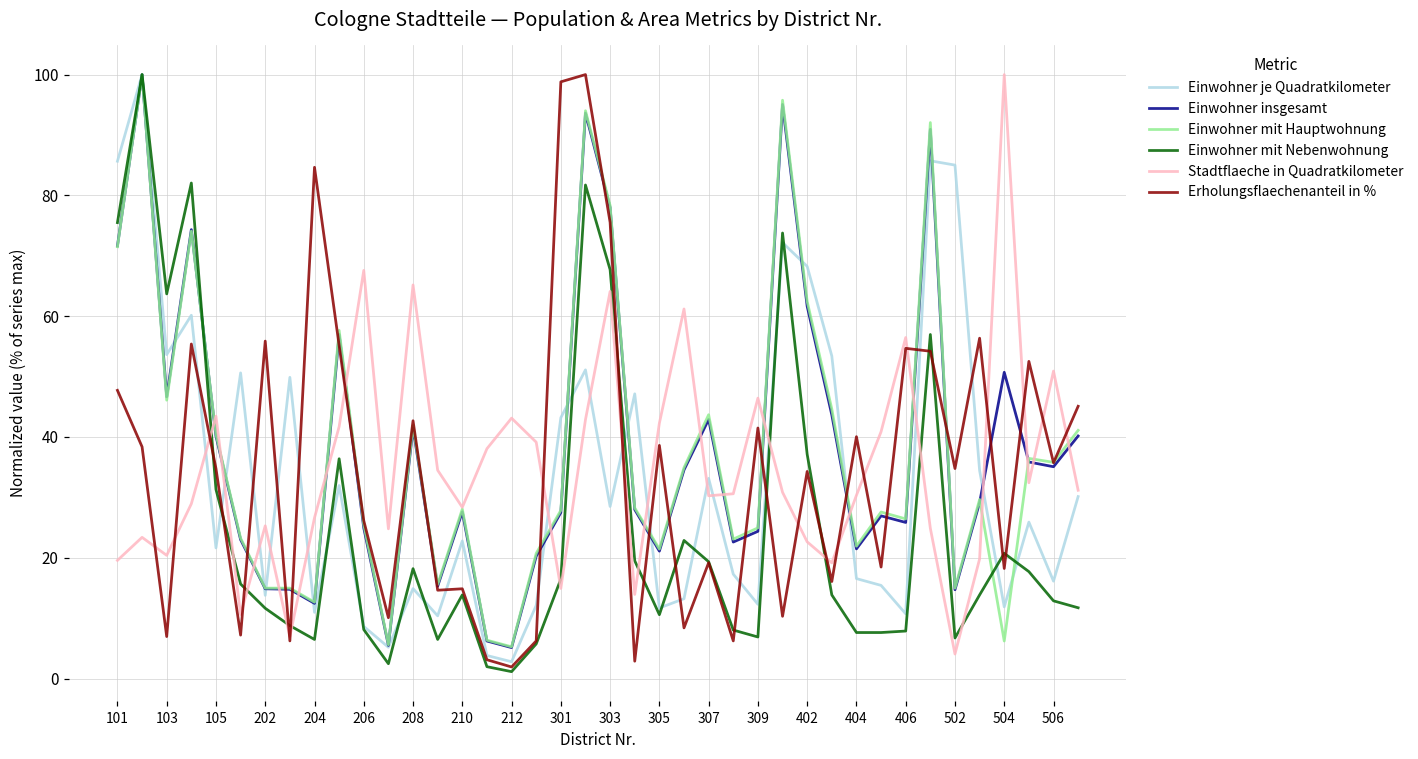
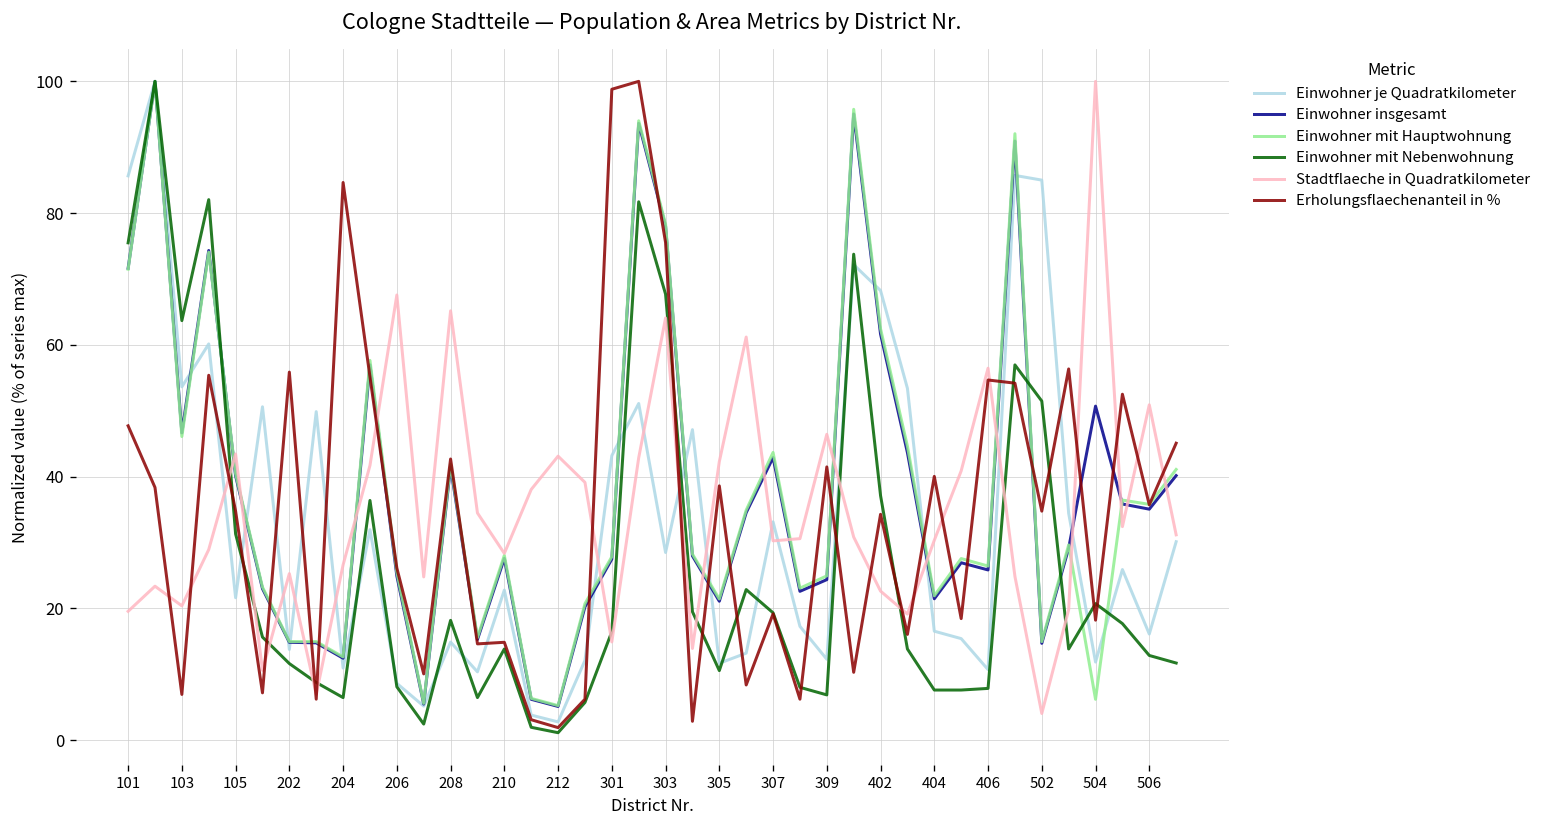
Einwohner mit Nebenwohnung, 502: 7 -> 51
